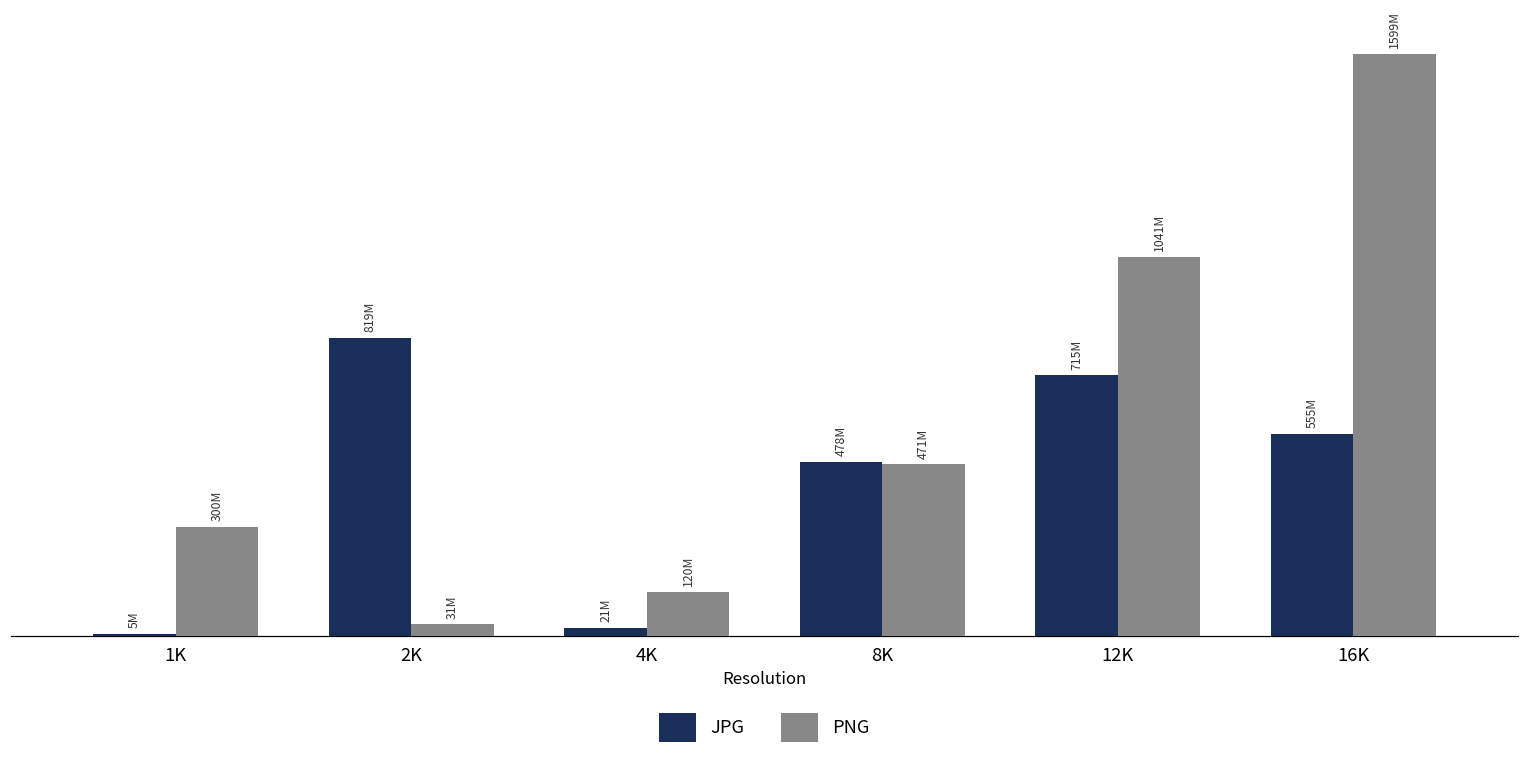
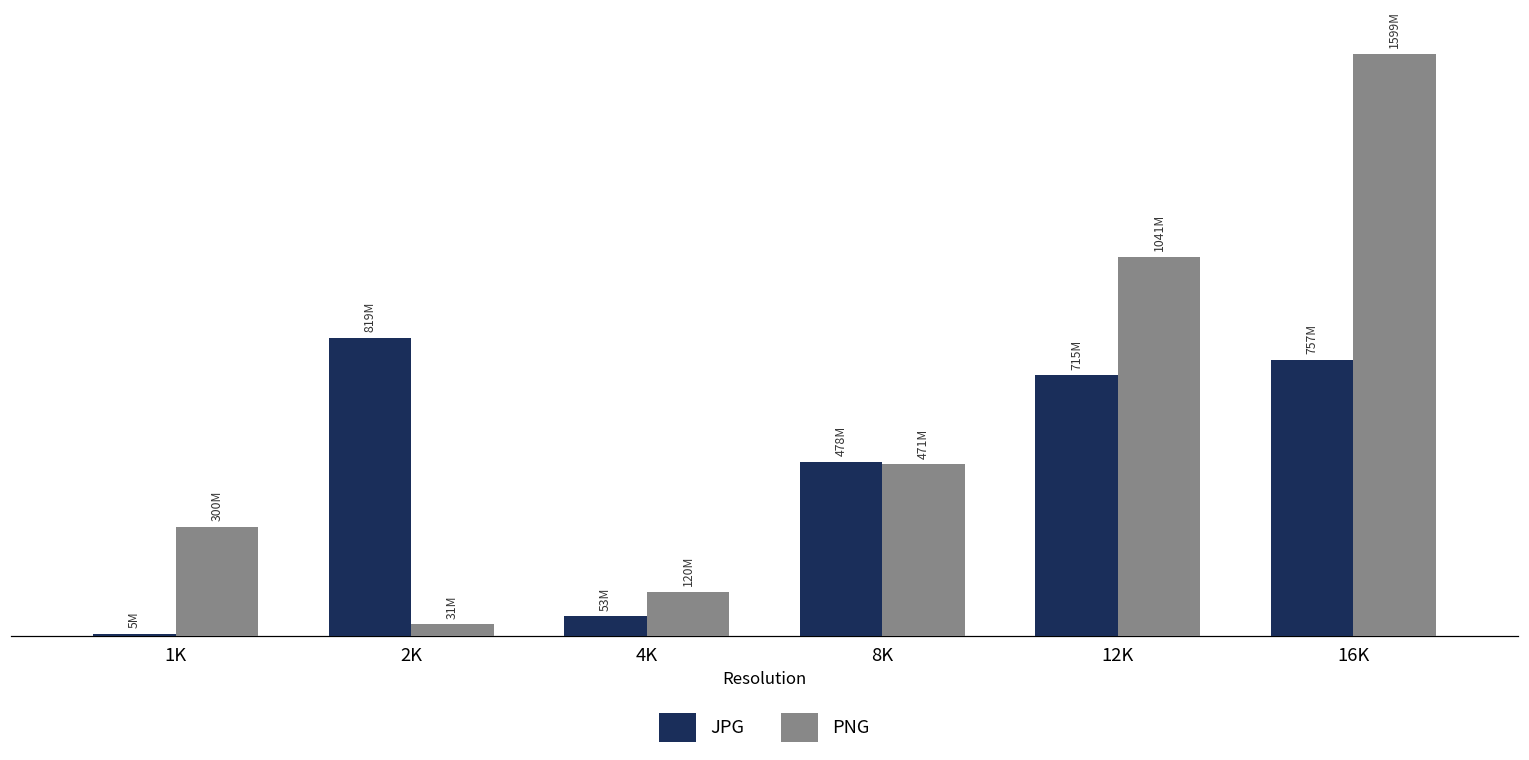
JPG, 4K: 21M -> 53M
JPG, 16K: 555M -> 757M
